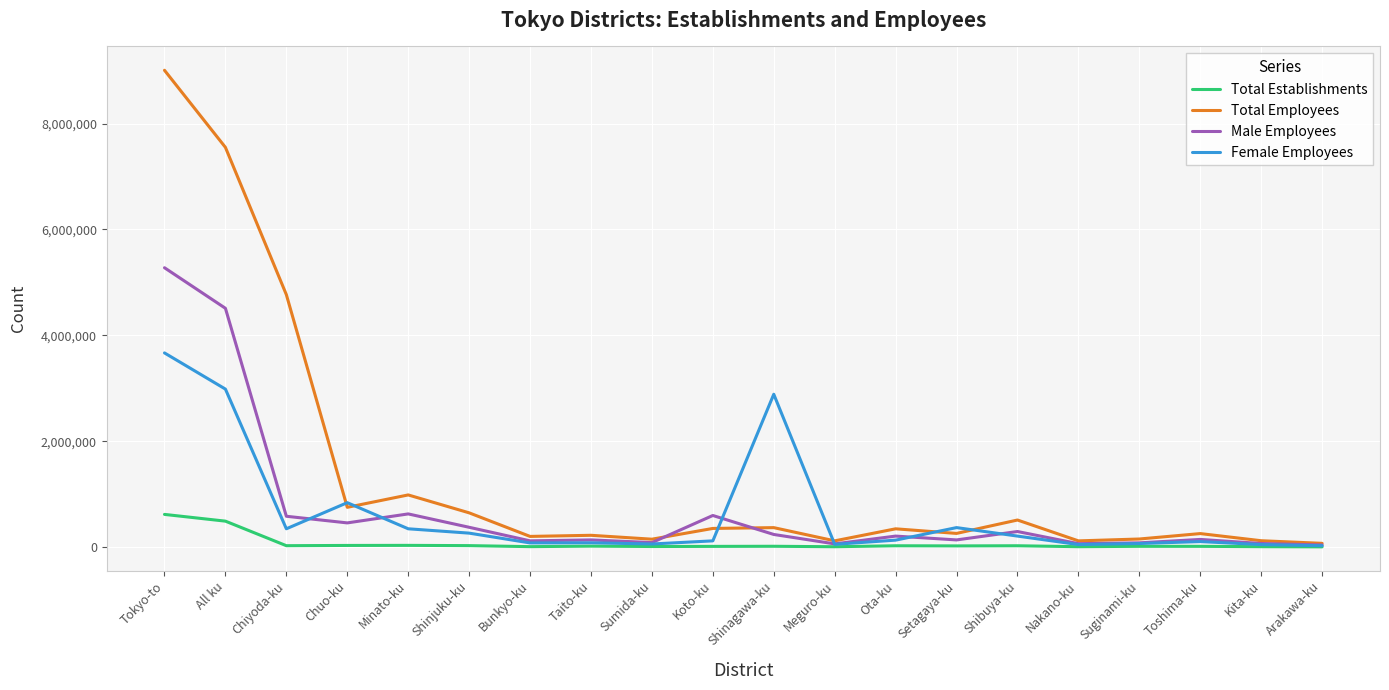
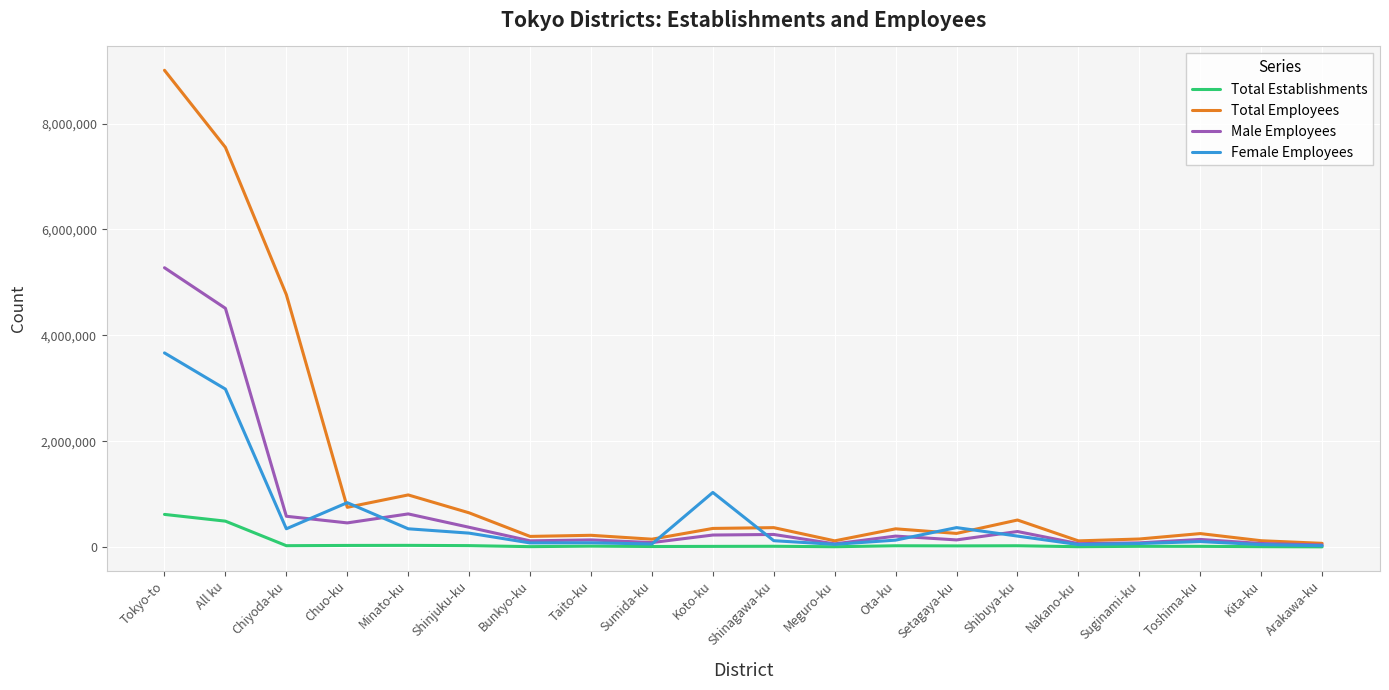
Male Employees, Koto-ku: 600,000 -> 200,000
Female Employees, Koto-ku: 100,000 -> 1,000,000
Female Employees, Shinagawa-ku: 2,900,000 -> 100,000
